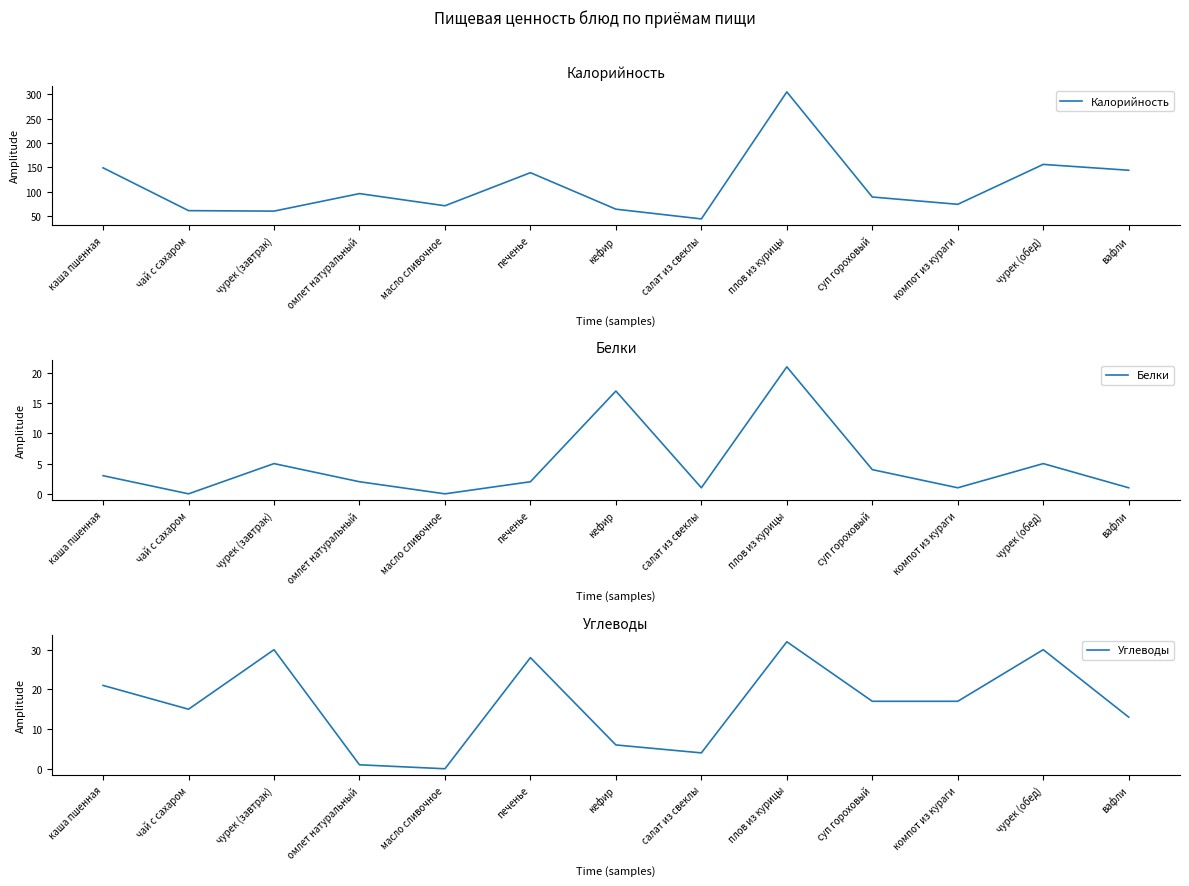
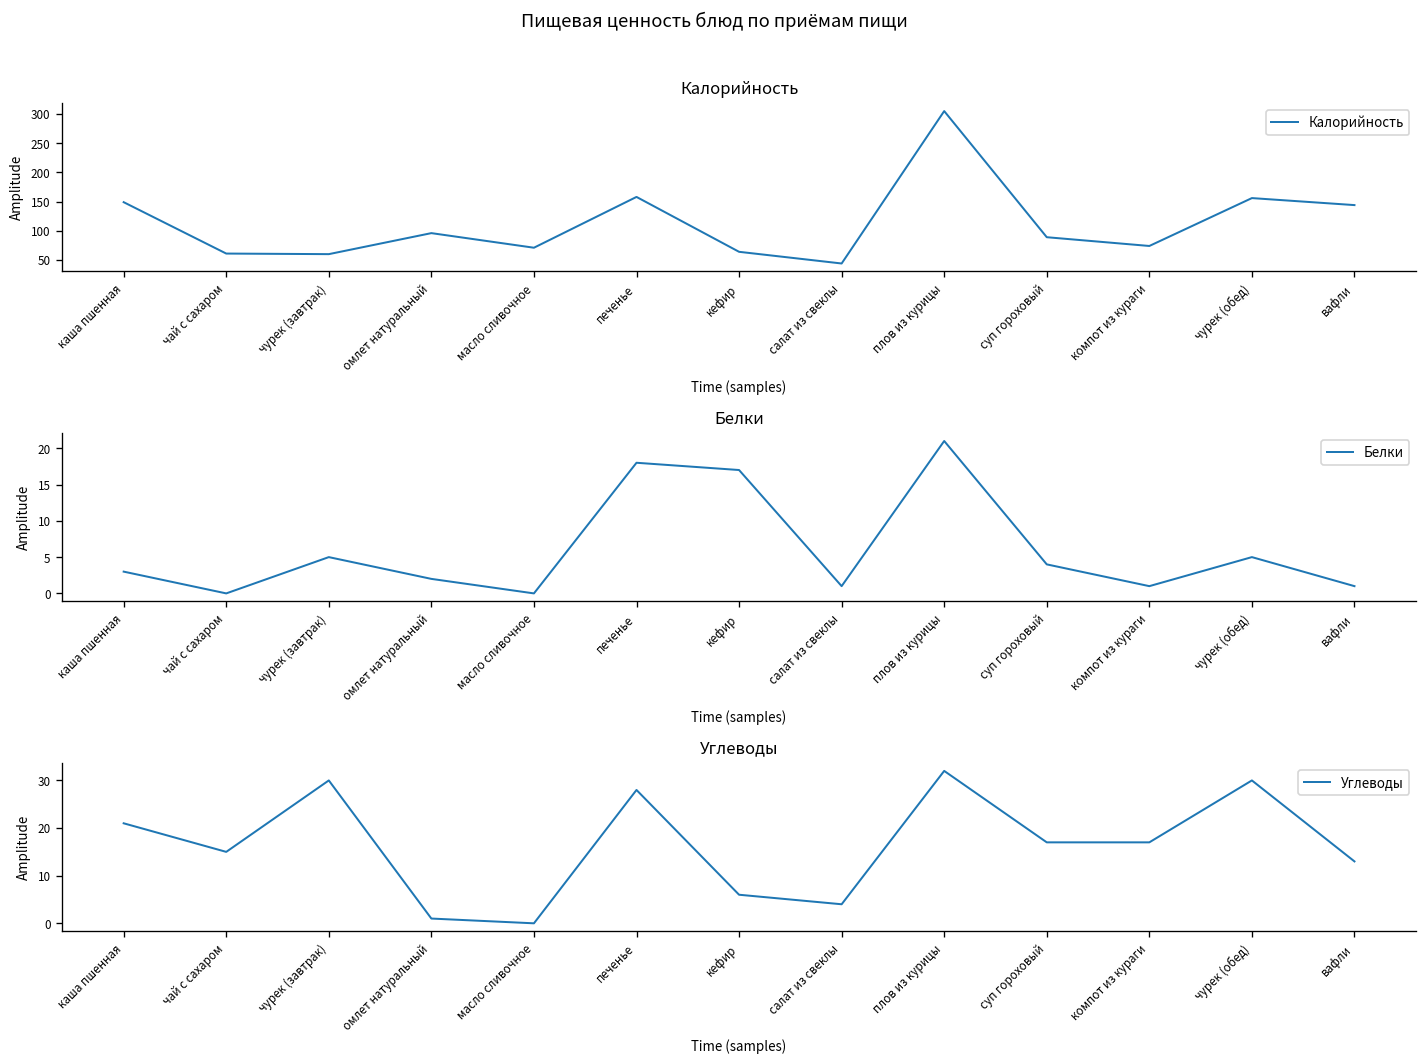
Калорийность, печенье: 140 -> 160
Белки, печенье: 2 -> 18
